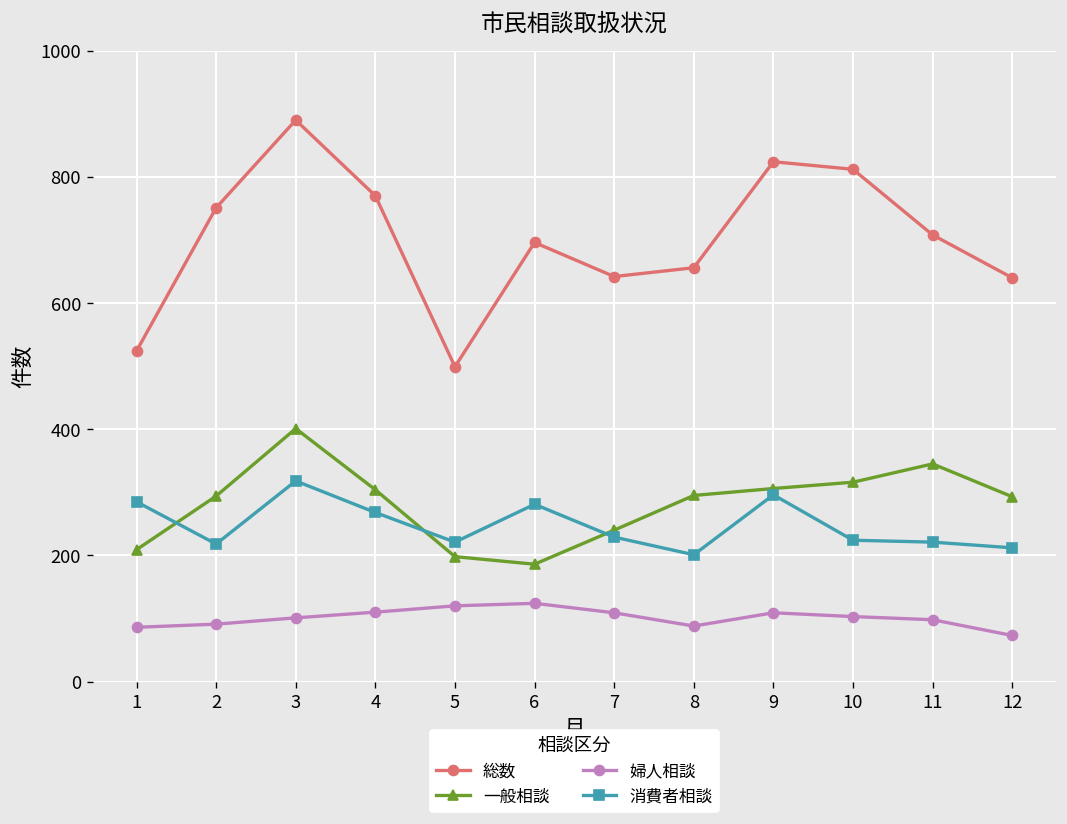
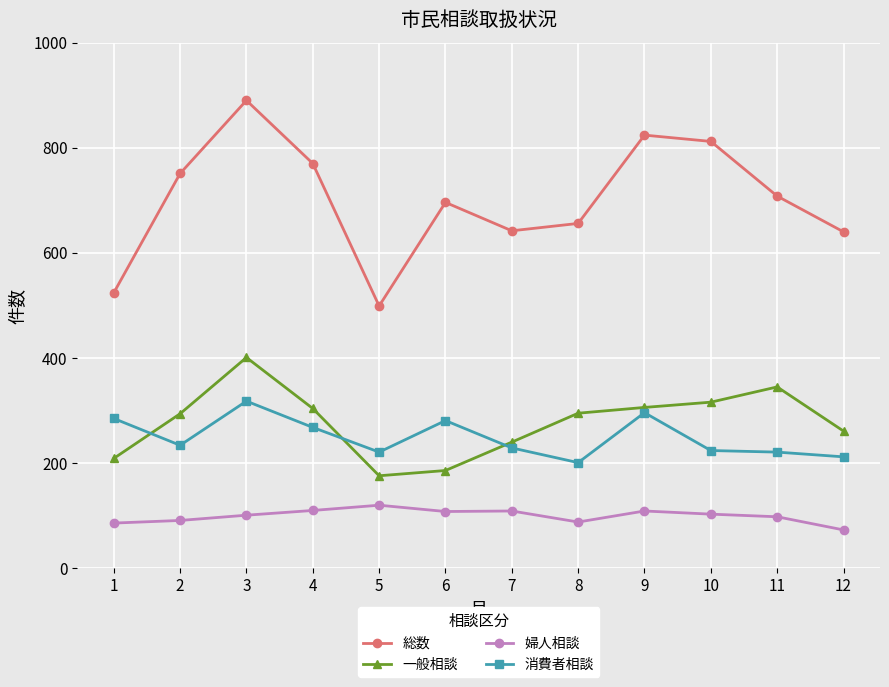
消費者相談, 2: 220 -> 230
一般相談, 5: 200 -> 180
婦人相談, 6: 120 -> 110
一般相談, 12: 290 -> 260
